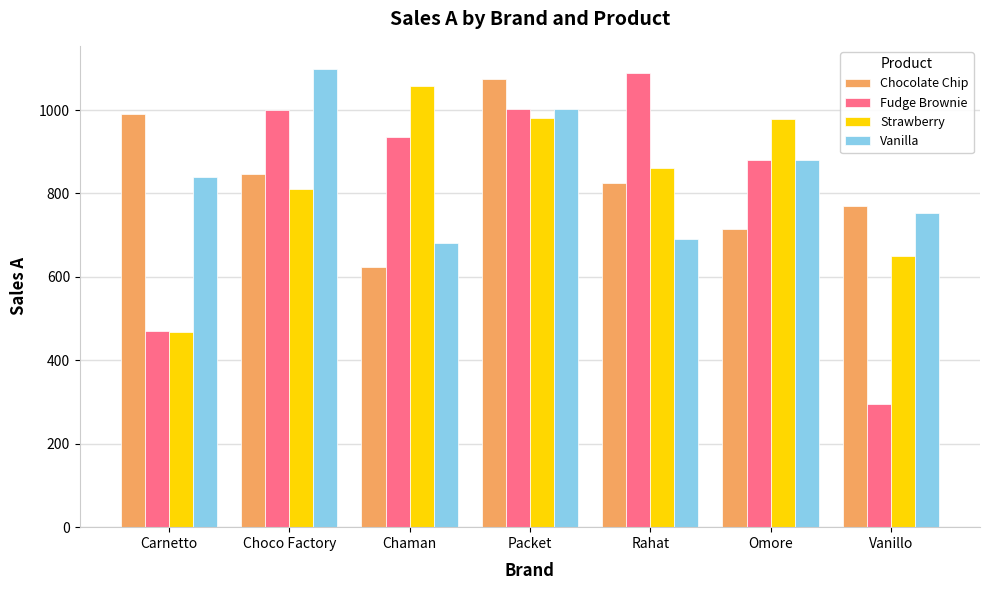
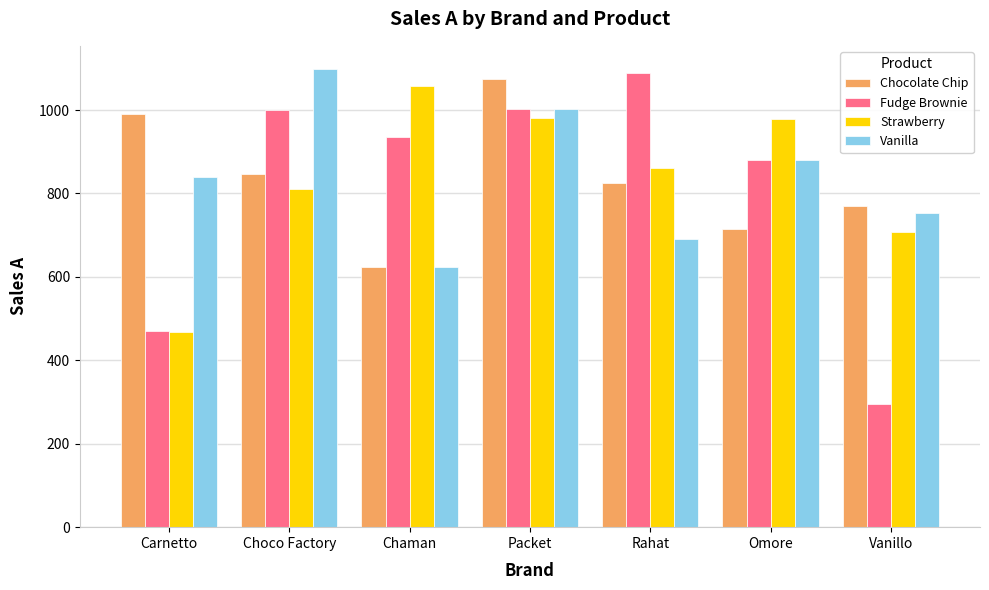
Vanilla, Chaman: 680 -> 620
Strawberry, Vanillo: 650 -> 710
